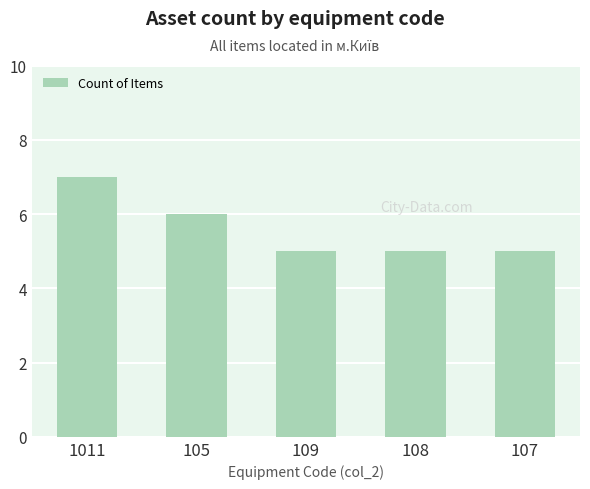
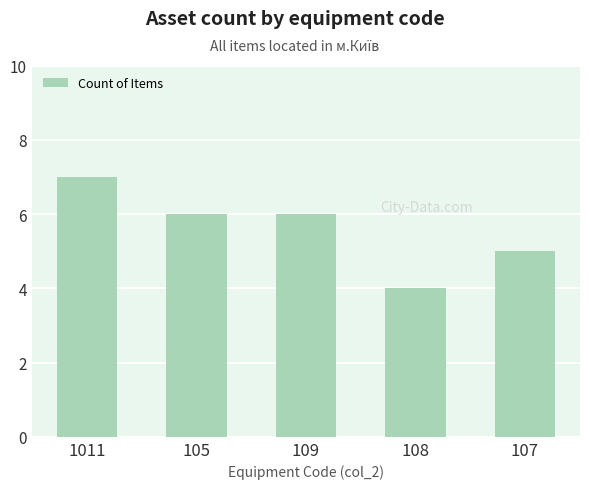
109: 5 -> 6
108: 5 -> 4
